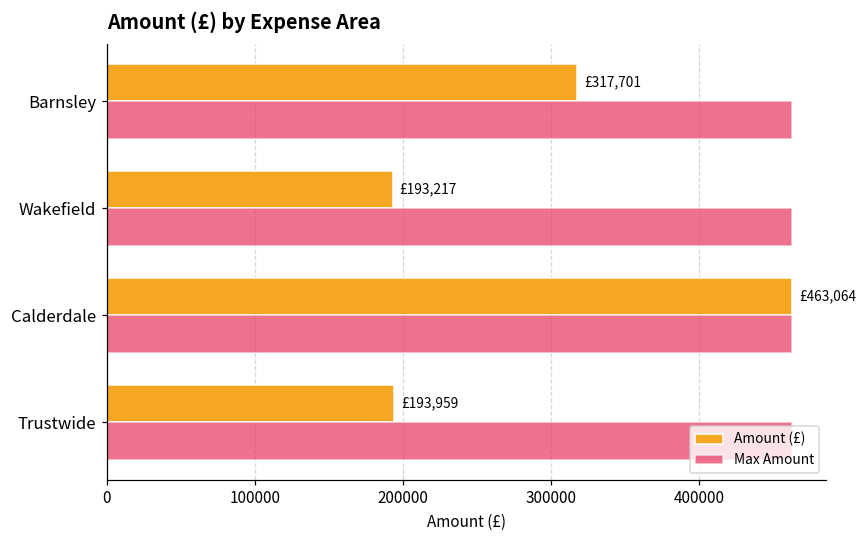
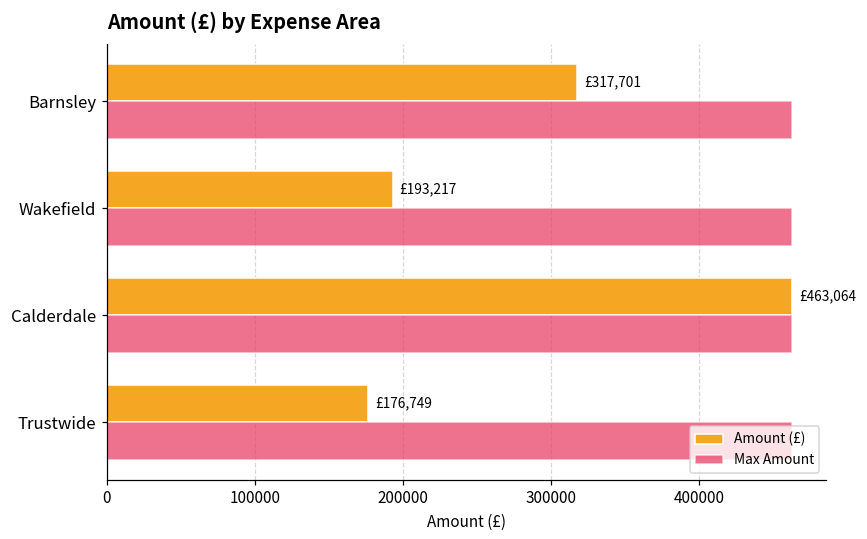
Amount (£), Trustwide: £193,959 -> £176,749
